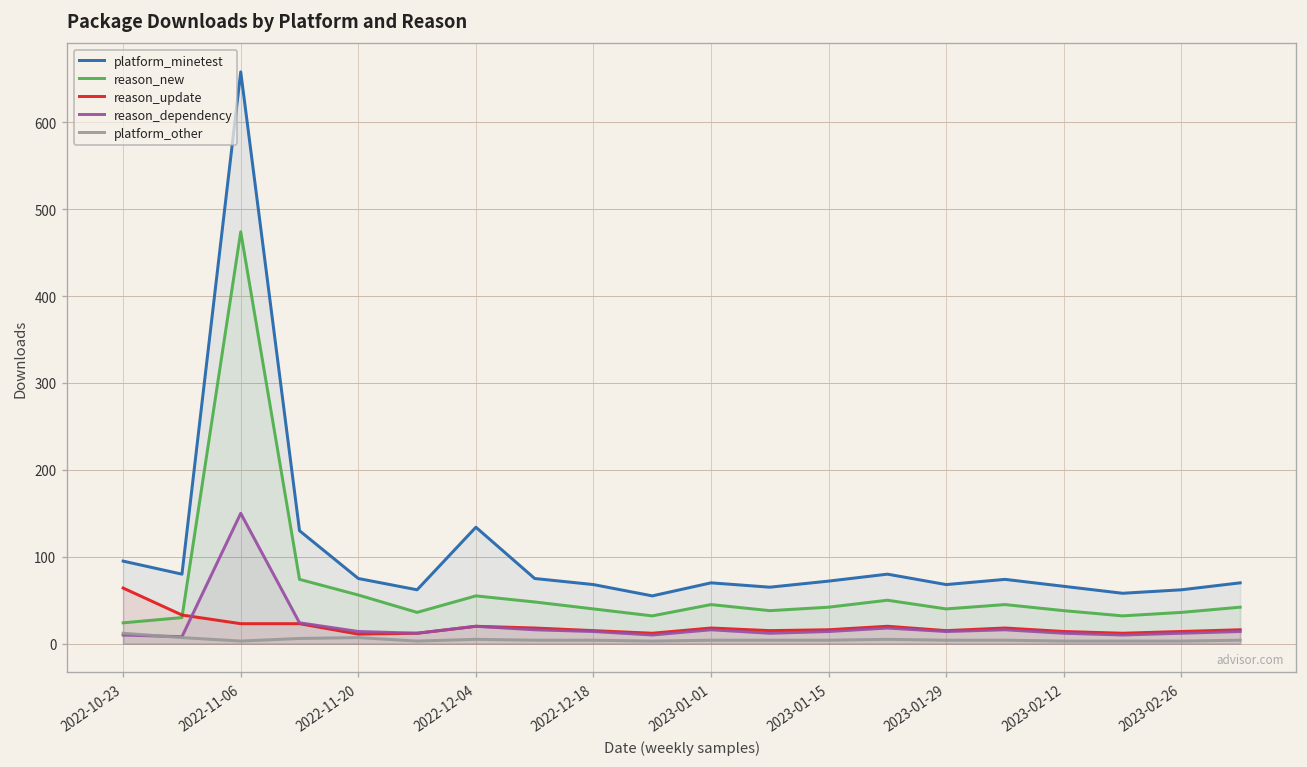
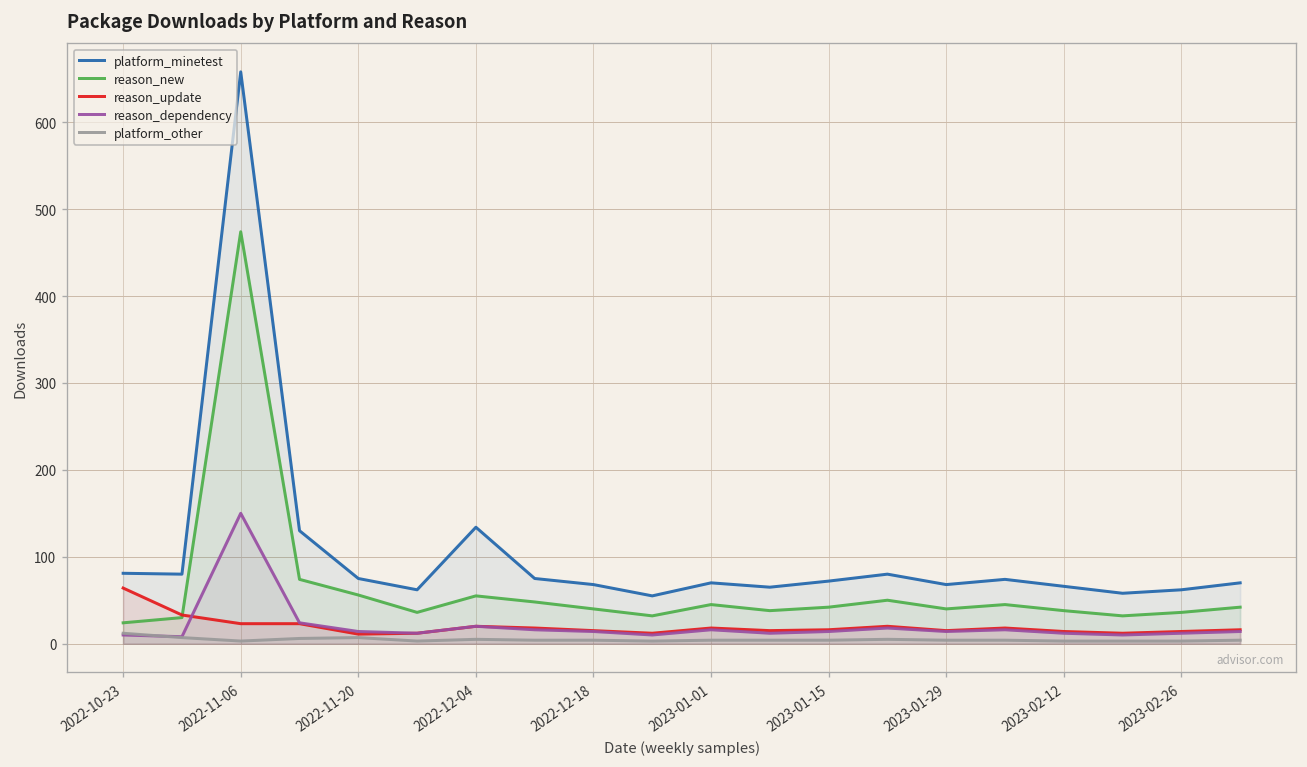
platform_minetest, 2022-10-23: 100 -> 80
